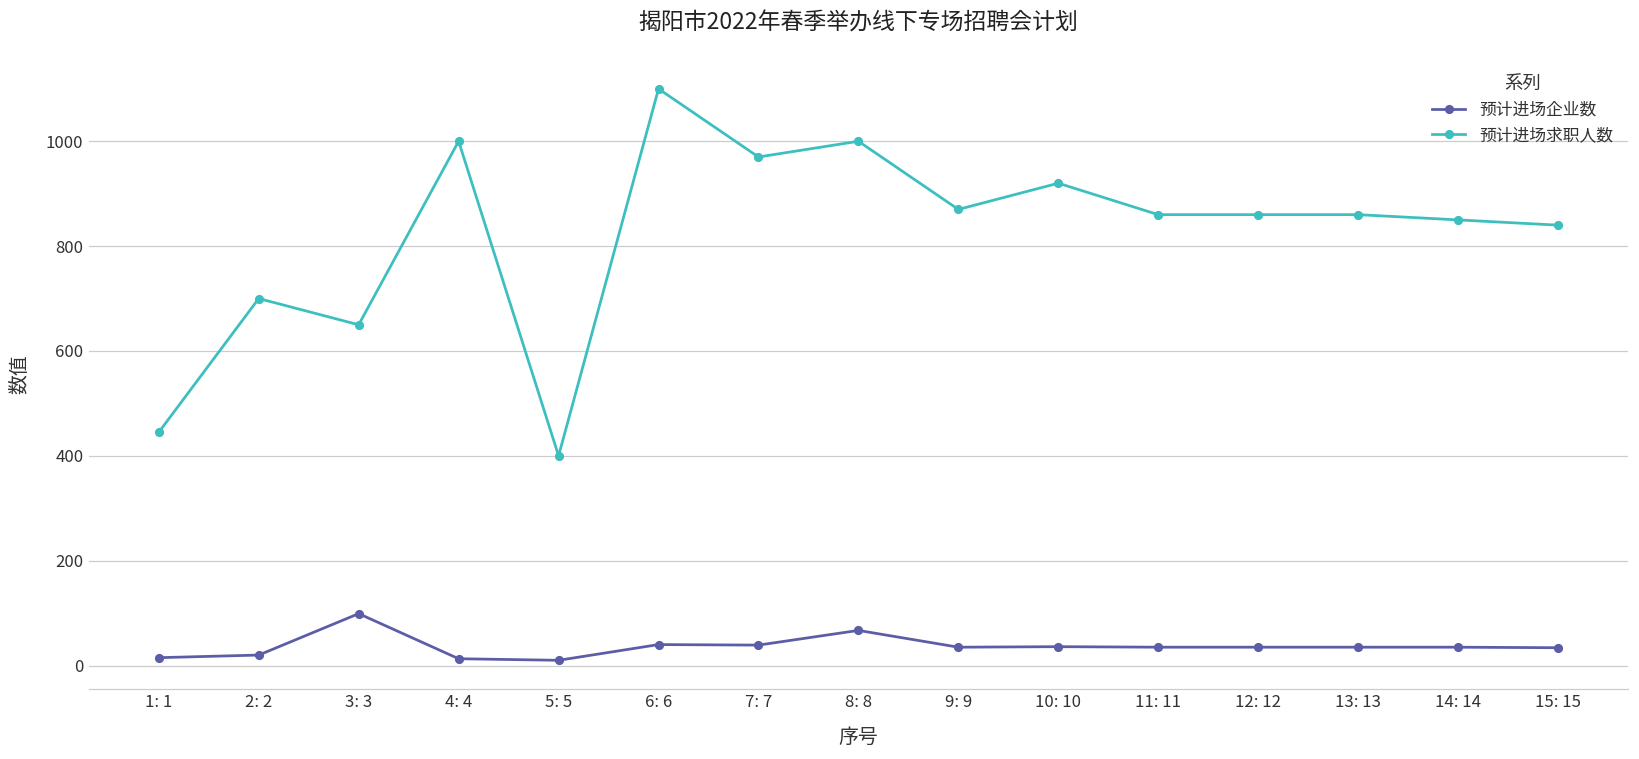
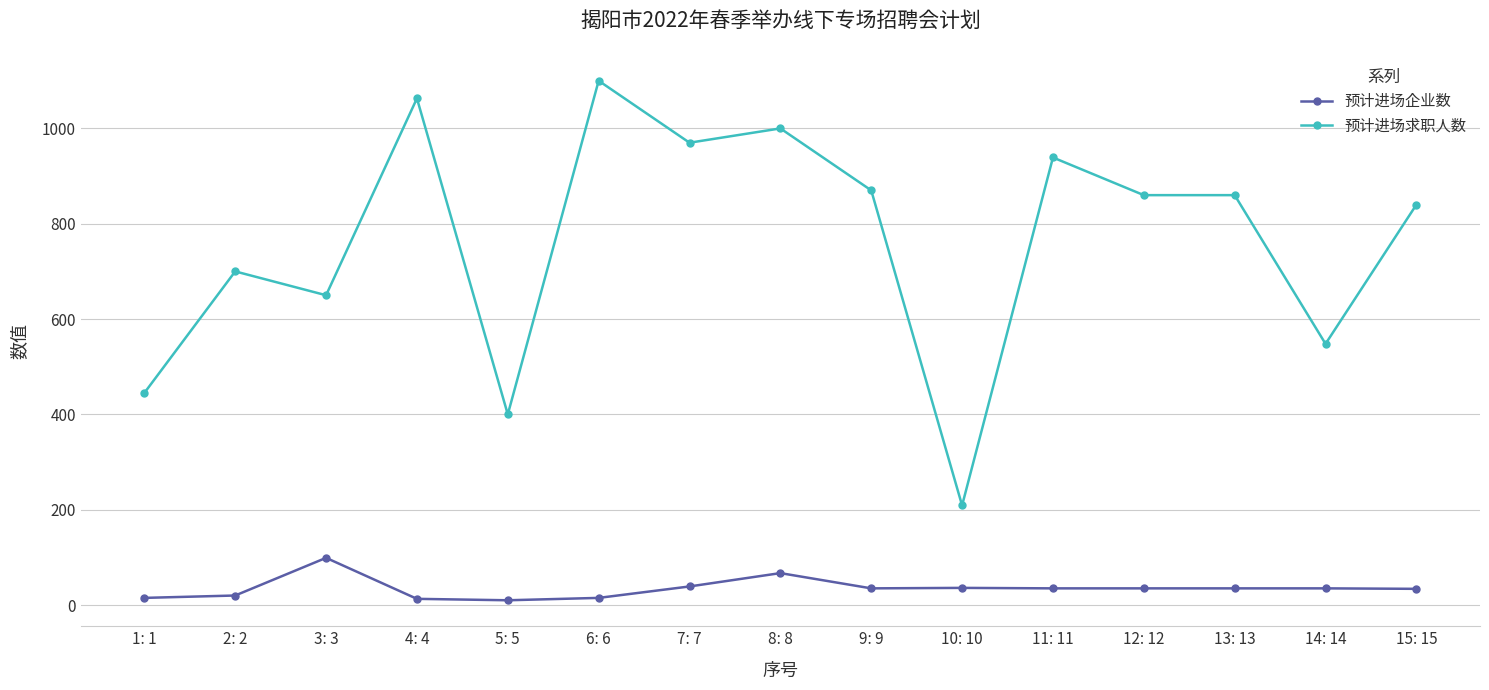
预计进场求职人数, 4: 4: 1000 -> 1060
预计进场企业数, 6: 6: 40 -> 20
预计进场求职人数, 10: 10: 920 -> 210
预计进场求职人数, 11: 11: 860 -> 940
预计进场求职人数, 14: 14: 850 -> 550
